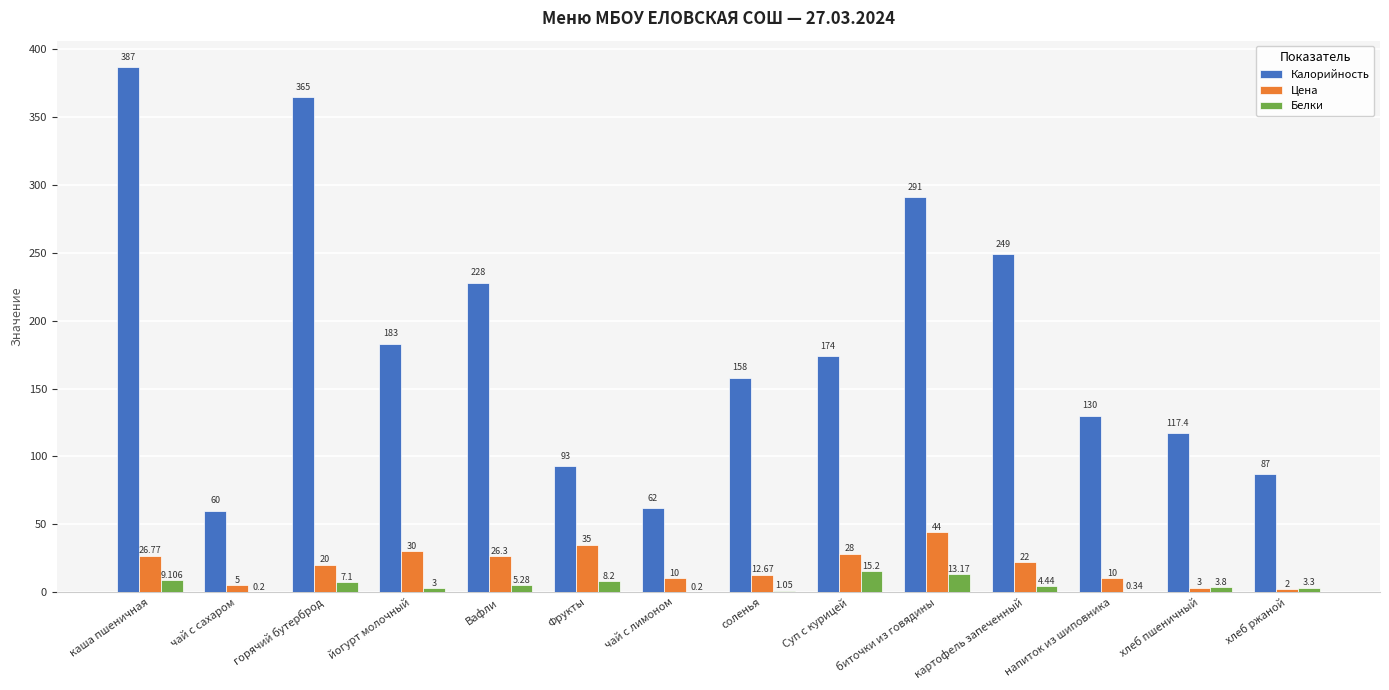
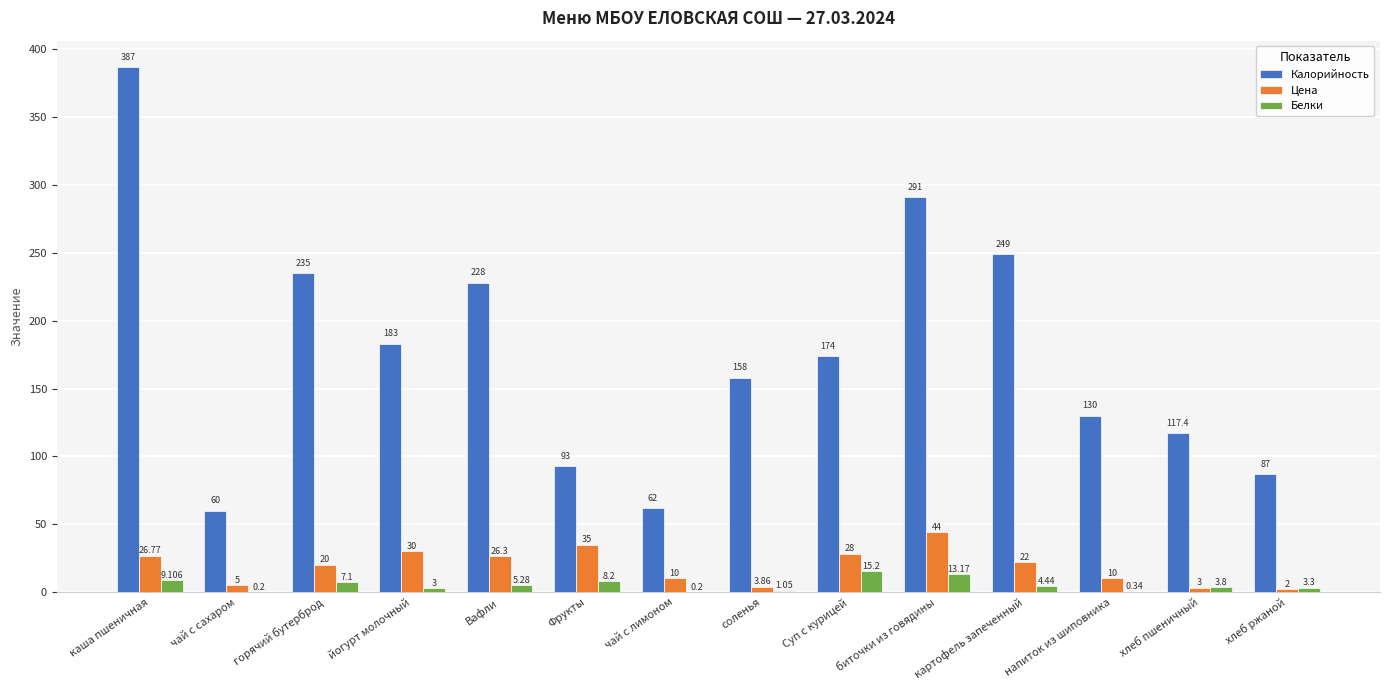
Калорийность, горячий бутерброд: 365 -> 235
Цена, соленья: 12.67 -> 3.86
